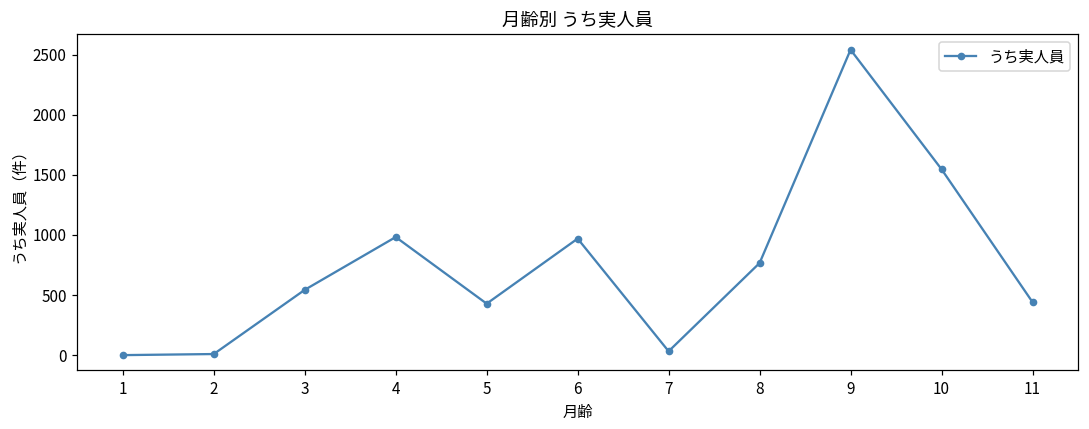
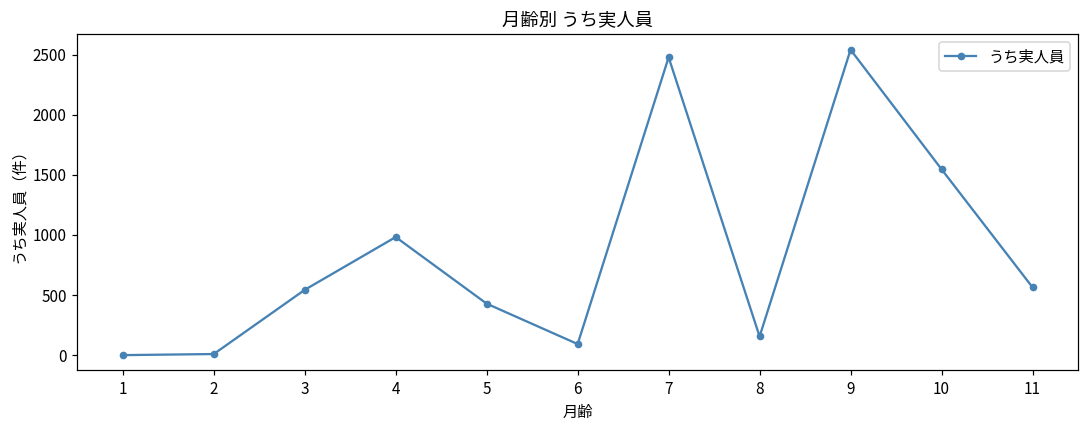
6: 970 -> 90
7: 30 -> 2480
8: 770 -> 160
11: 440 -> 560
